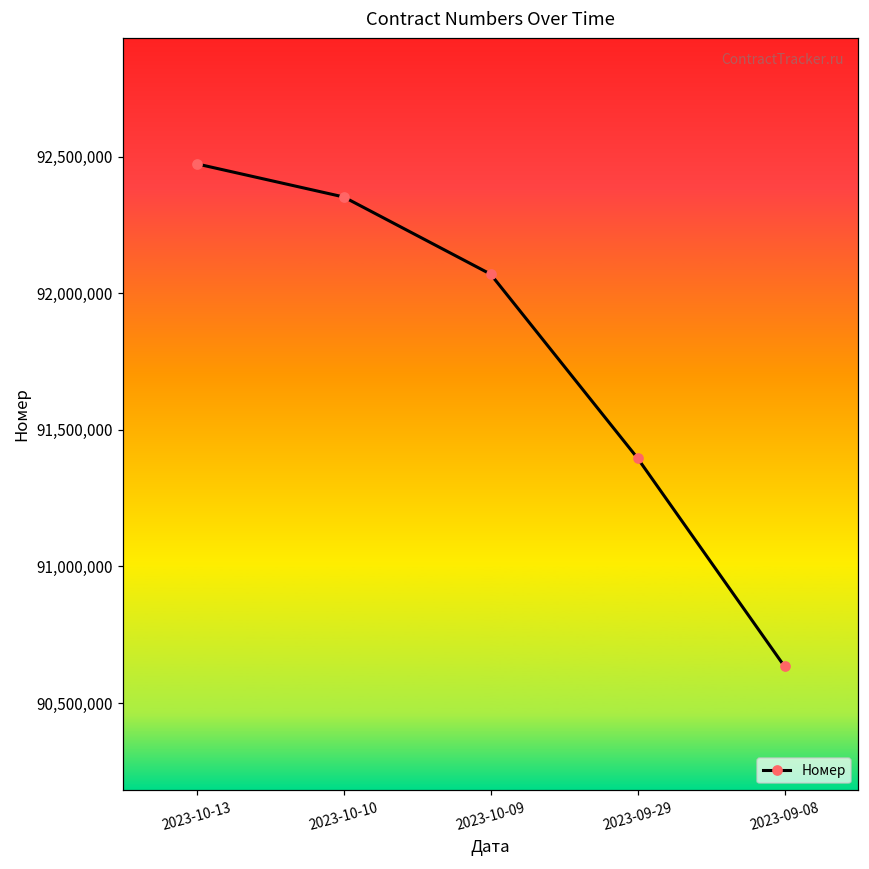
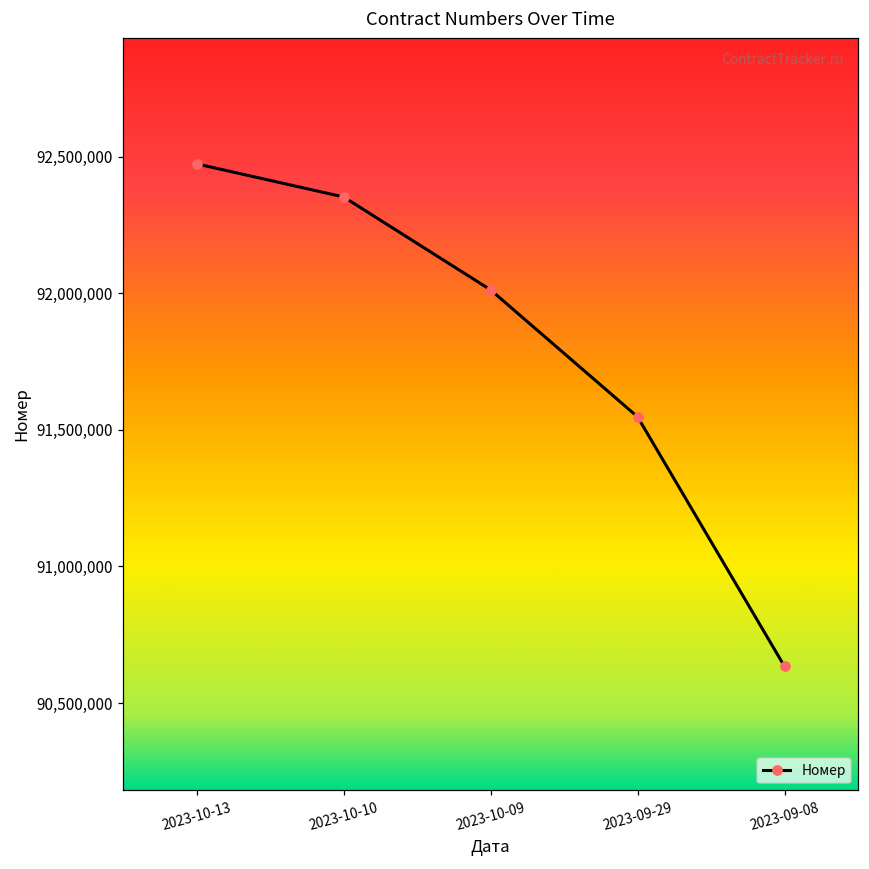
2023-10-09: 92,070,000 -> 92,010,000
2023-09-29: 91,400,000 -> 91,550,000
